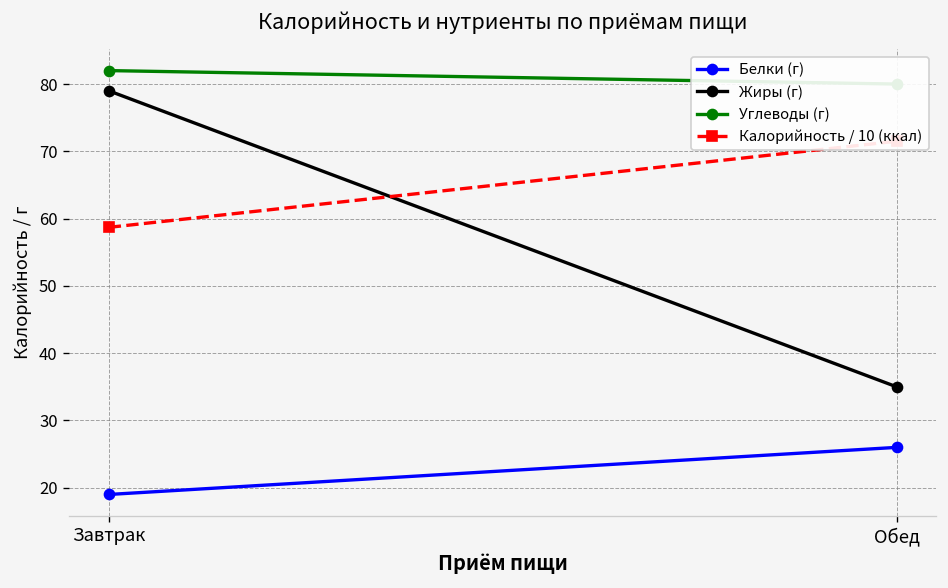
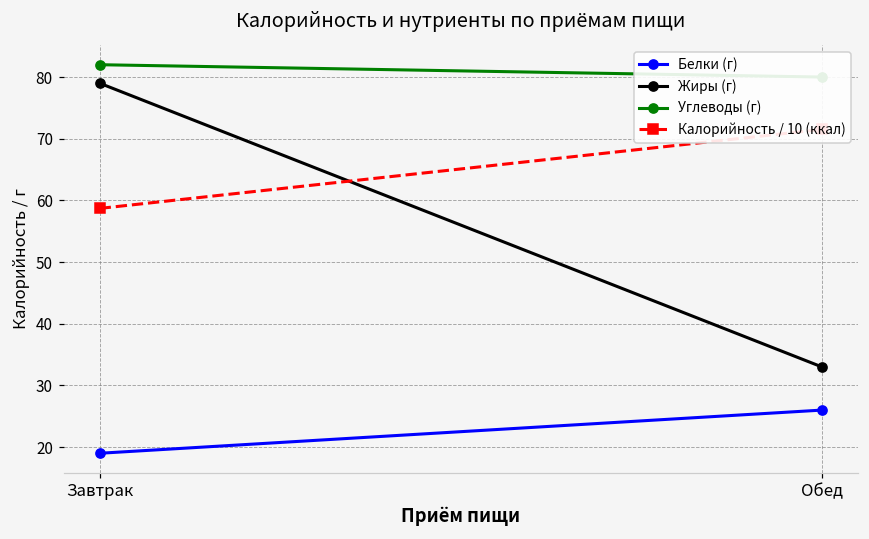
Жиры (г), Обед: 35 -> 33
